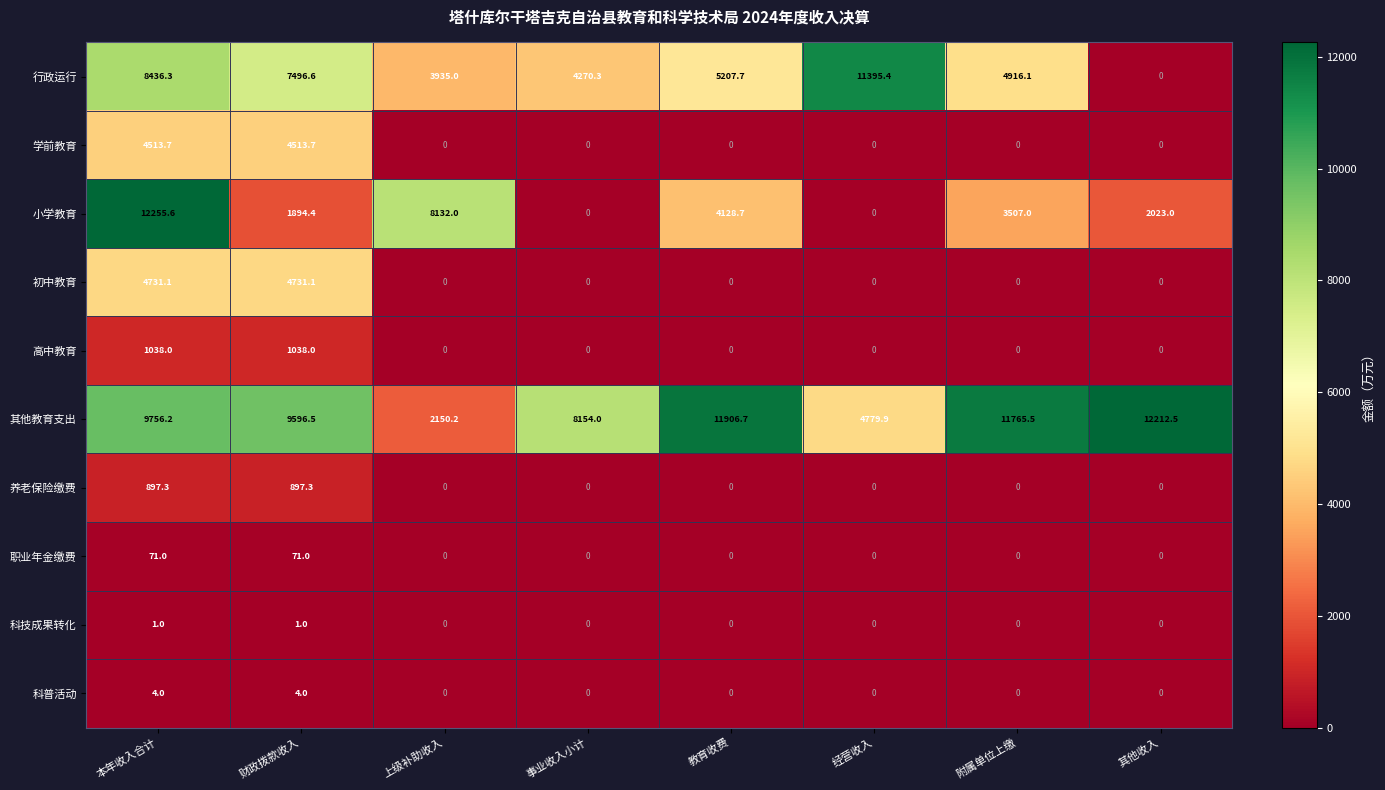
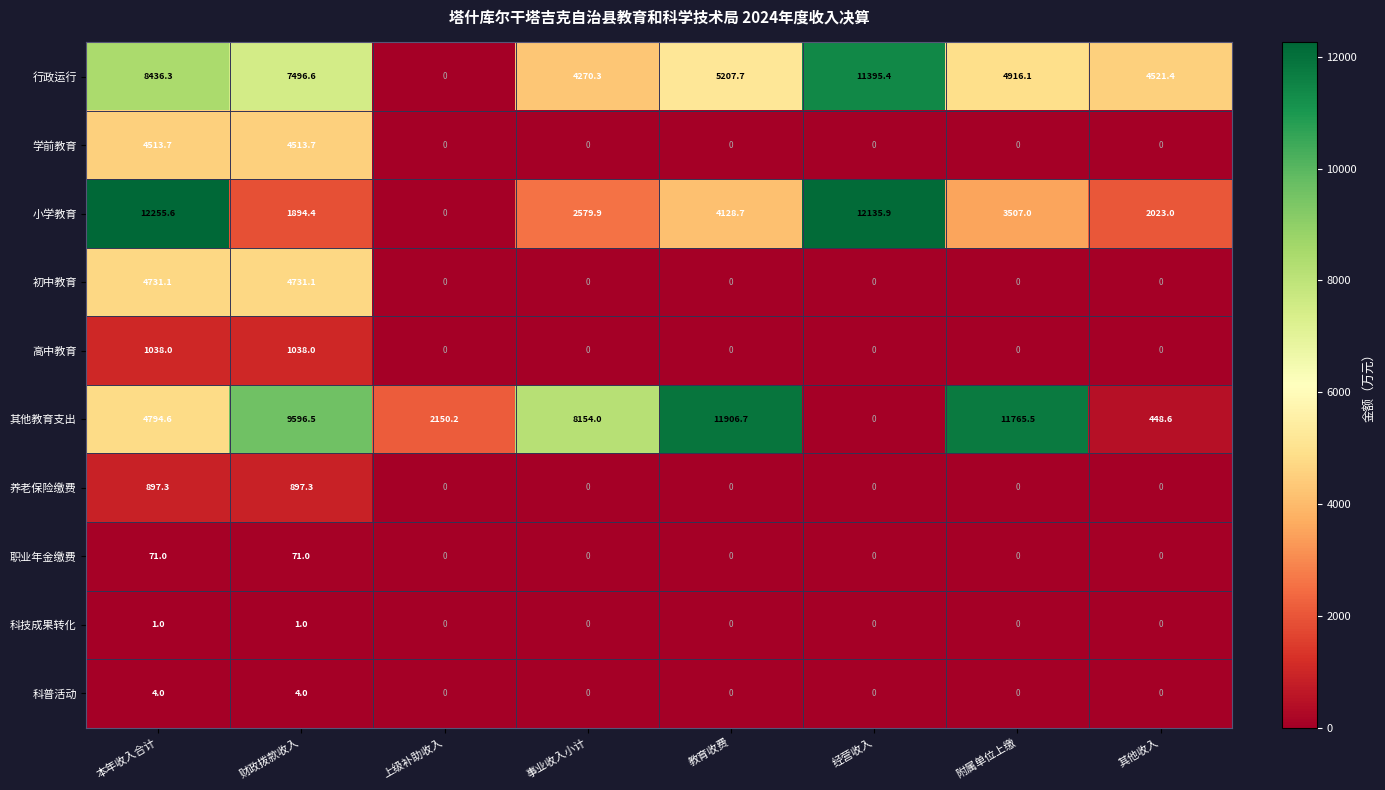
行政运行, 上级补助收入: 3935.0 -> 0
行政运行, 其他收入: 0 -> 4521.4
小学教育, 上级补助收入: 8132.0 -> 0
小学教育, 事业收入小计: 0 -> 2579.9
小学教育, 经营收入: 0 -> 12135.9
其他教育支出, 本年收入合计: 9756.2 -> 4794.6
其他教育支出, 经营收入: 4779.9 -> 0
其他教育支出, 其他收入: 12212.5 -> 448.6
